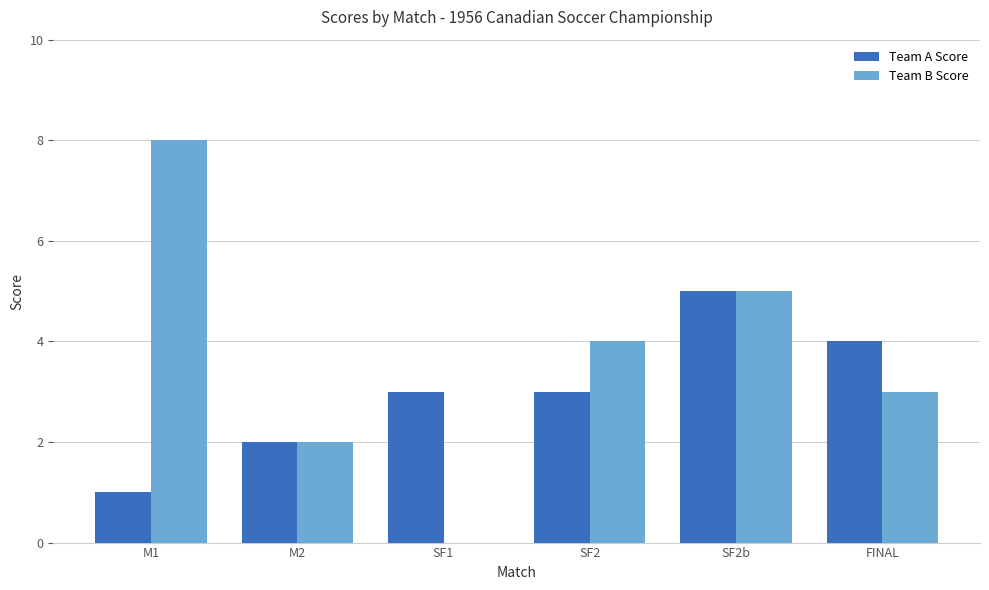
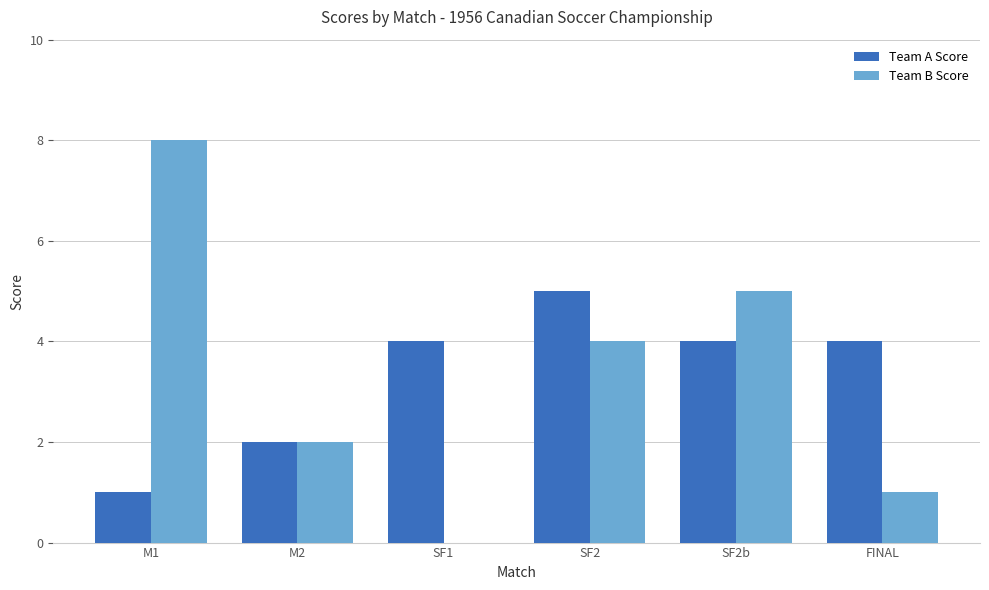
Team A Score, SF1: 3 -> 4
Team A Score, SF2: 3 -> 5
Team A Score, SF2b: 5 -> 4
Team B Score, FINAL: 3 -> 1
